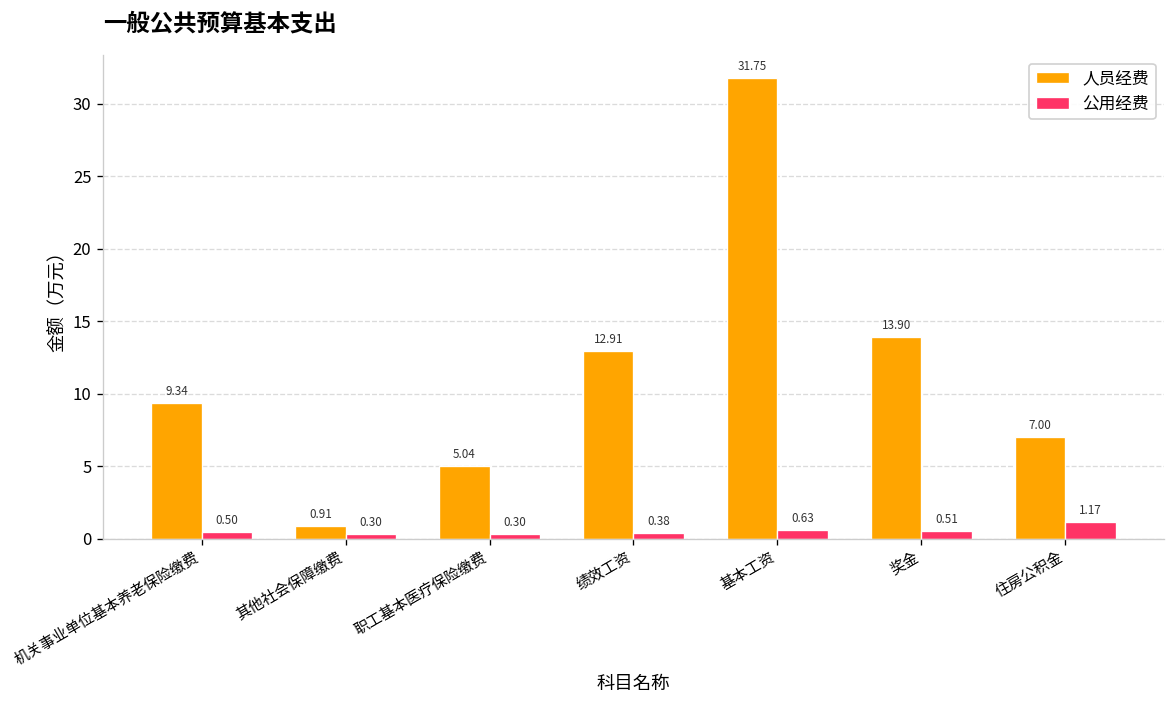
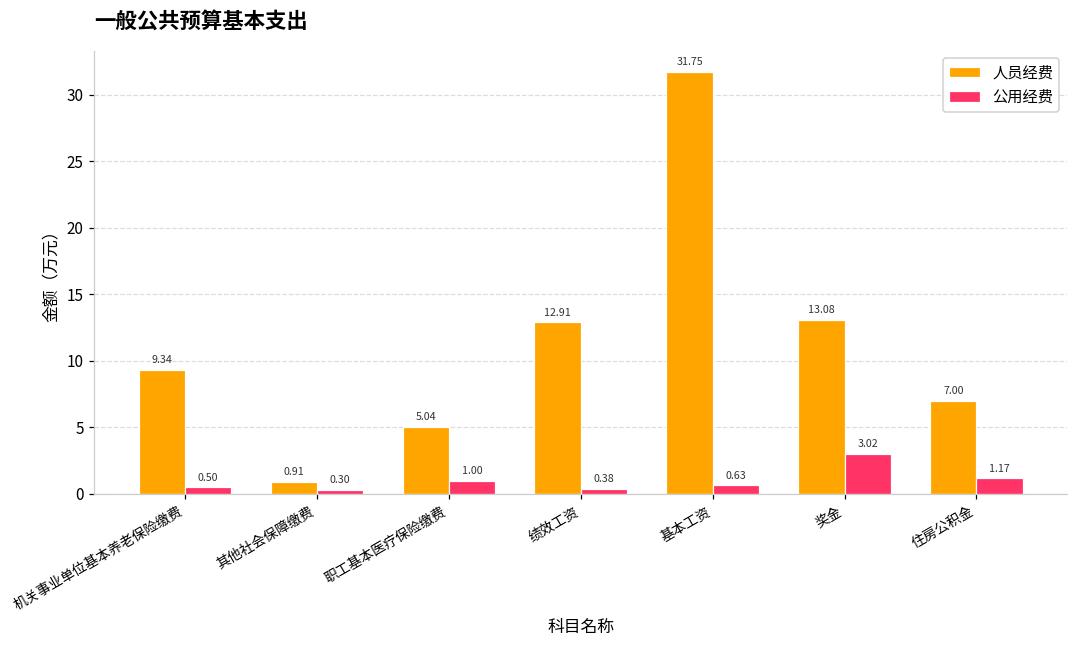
公用经费, 职工基本医疗保险缴费: 0.30 -> 1.00
人员经费, 奖金: 13.90 -> 13.08
公用经费, 奖金: 0.51 -> 3.02
